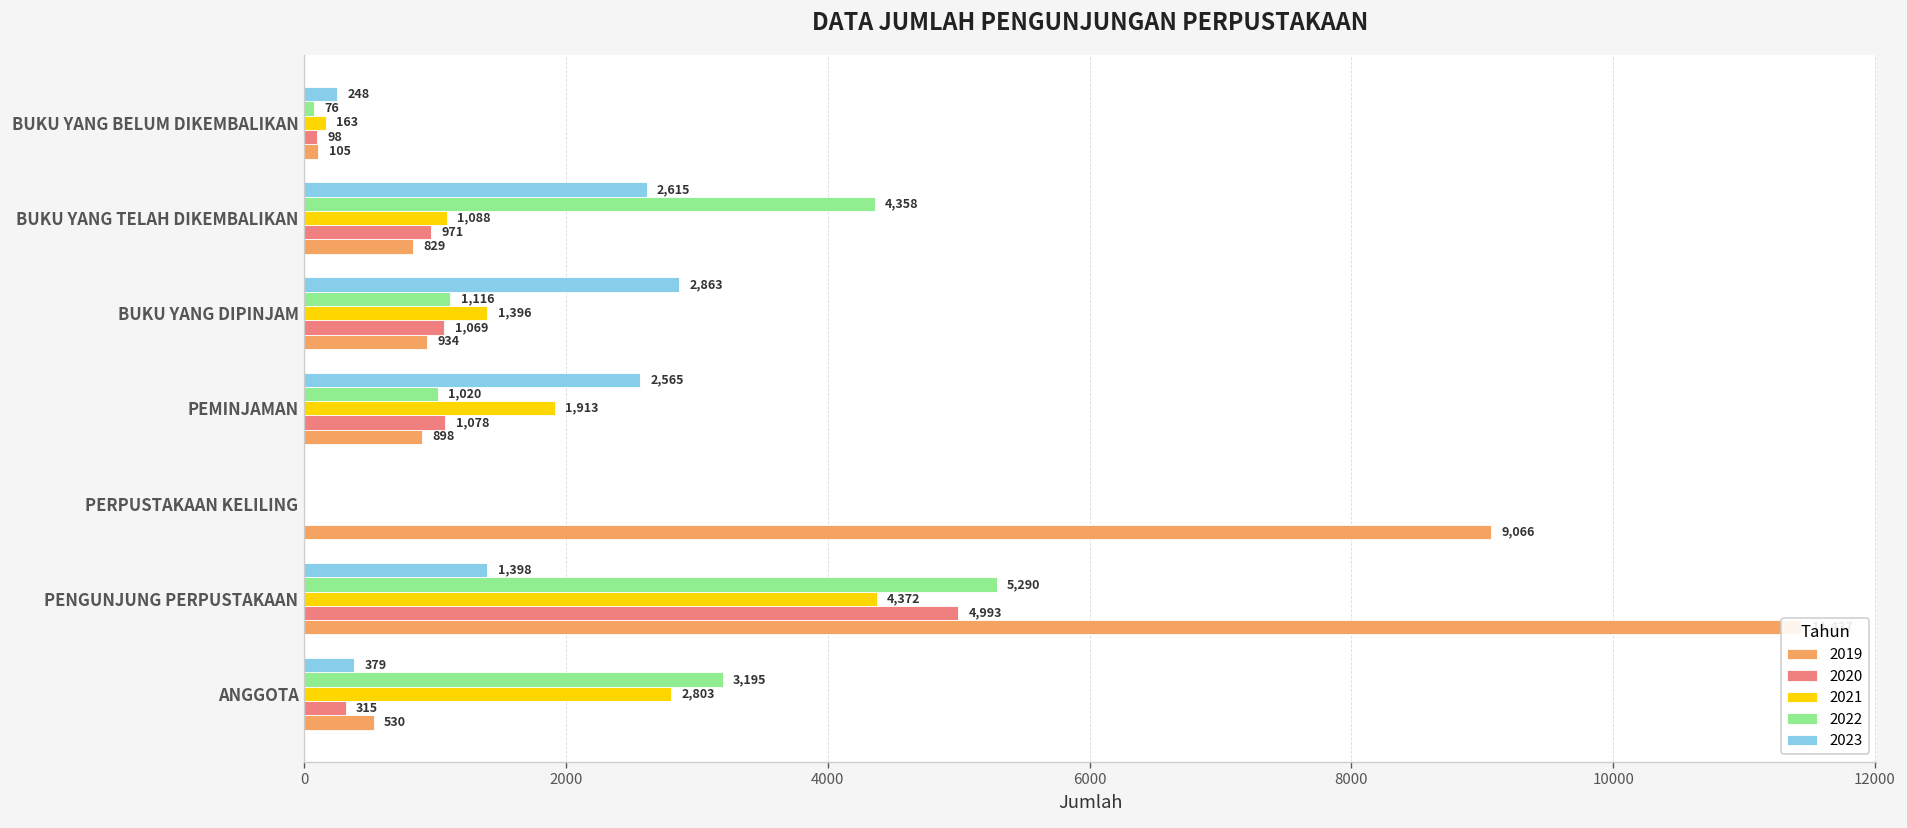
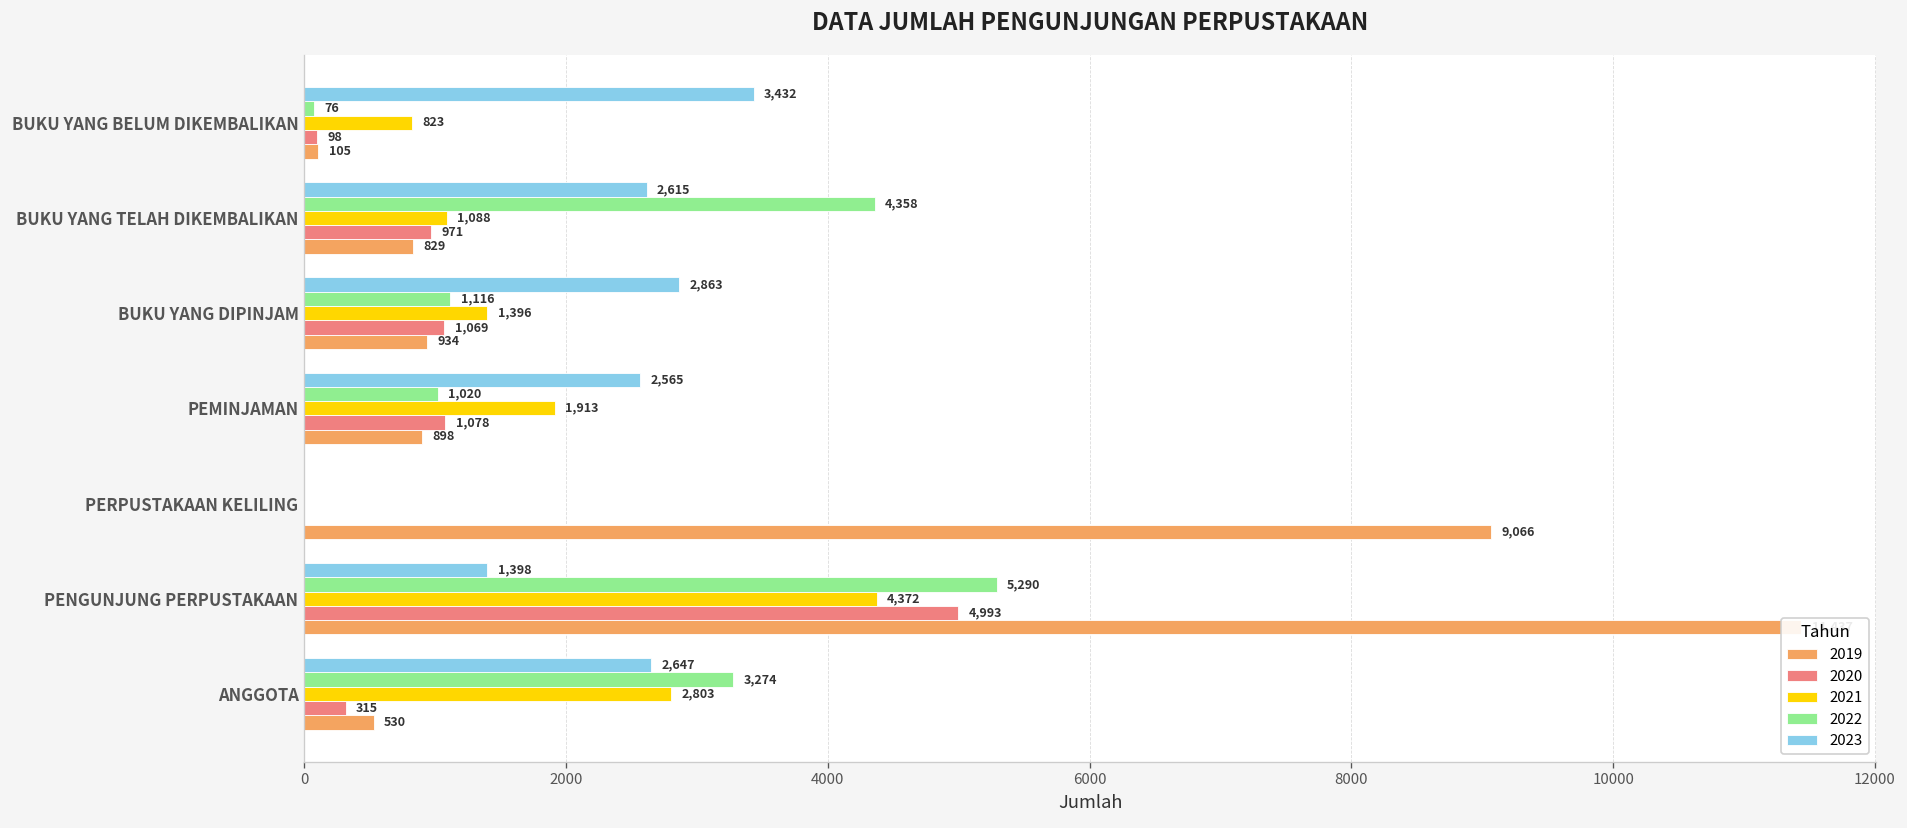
2023, BUKU YANG BELUM DIKEMBALIKAN: 248 -> 3,432
2021, BUKU YANG BELUM DIKEMBALIKAN: 163 -> 823
2023, ANGGOTA: 379 -> 2,647
2022, ANGGOTA: 3,195 -> 3,274
